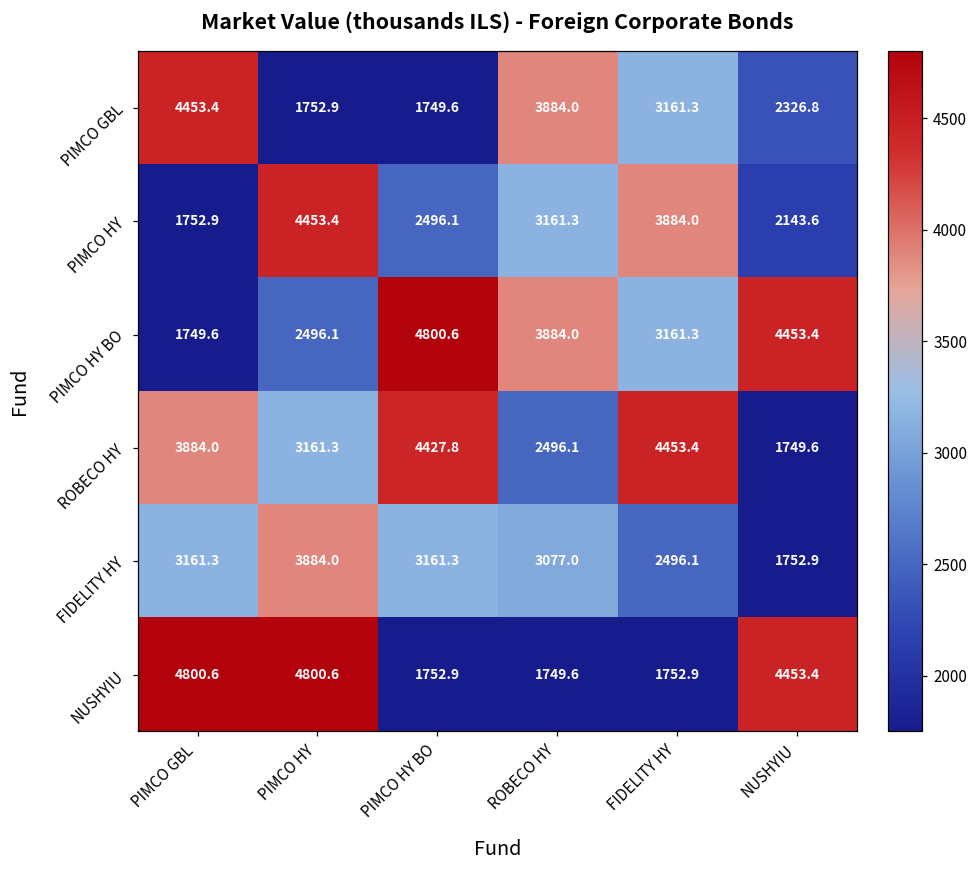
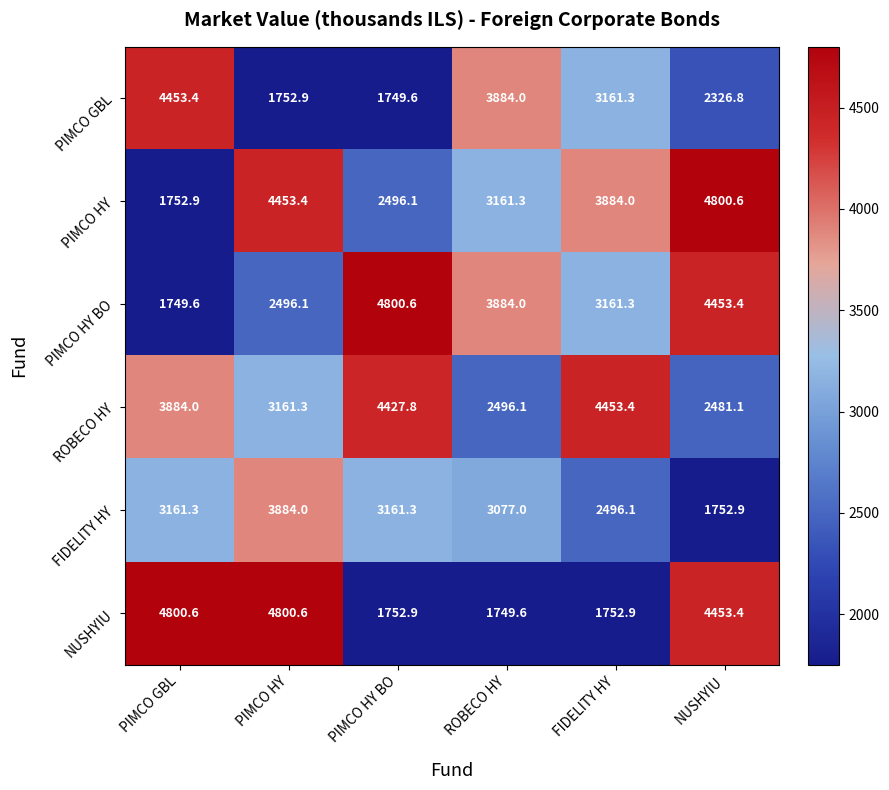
PIMCO HY, NUSHYIU: 2143.6 -> 4800.6
ROBECO HY, NUSHYIU: 1749.6 -> 2481.1
